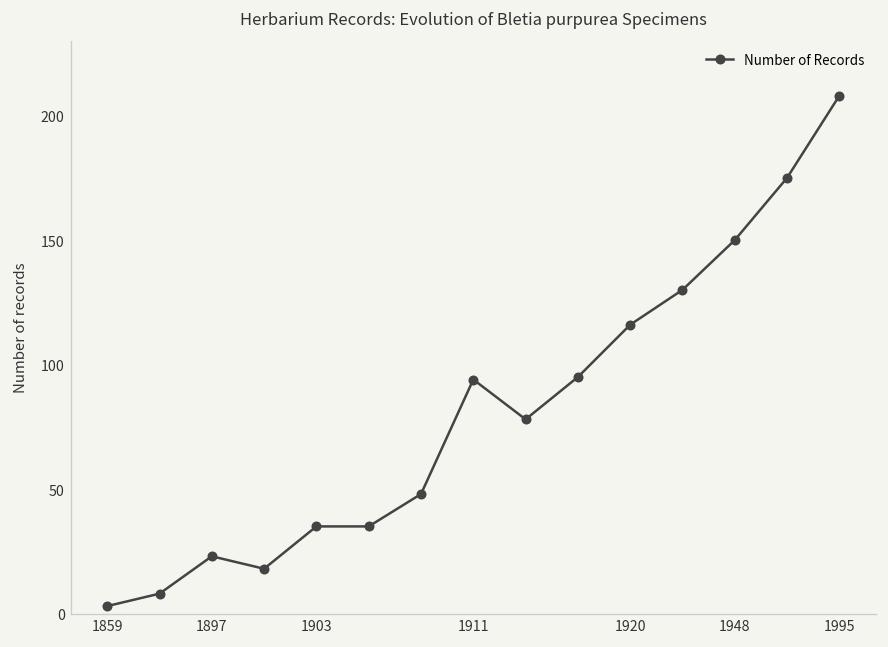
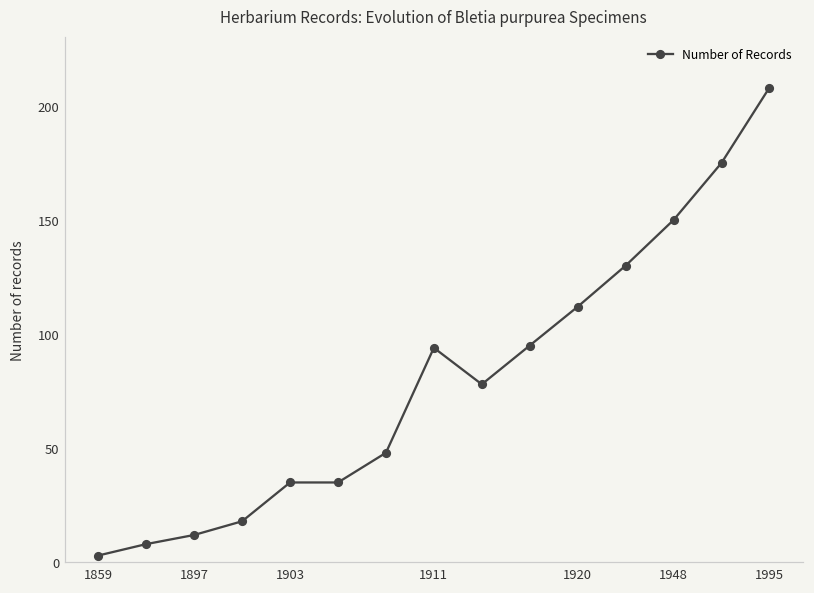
1897: 23 -> 12
1920: 116 -> 112
